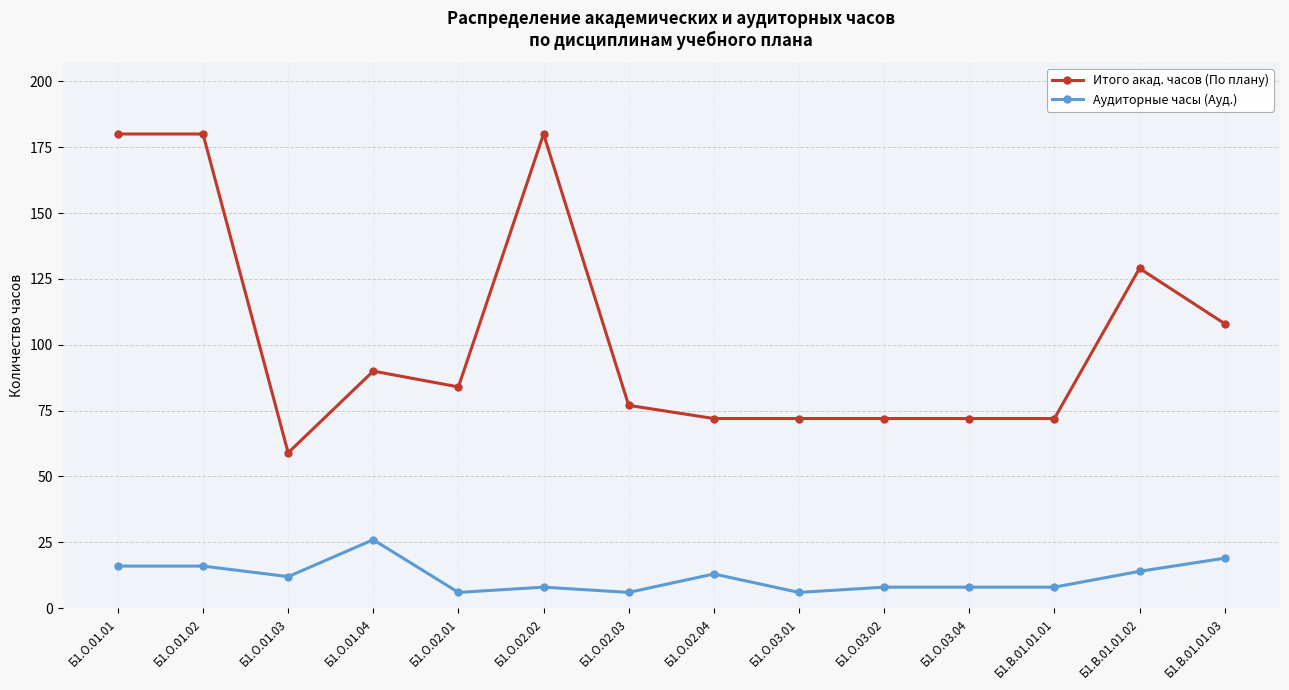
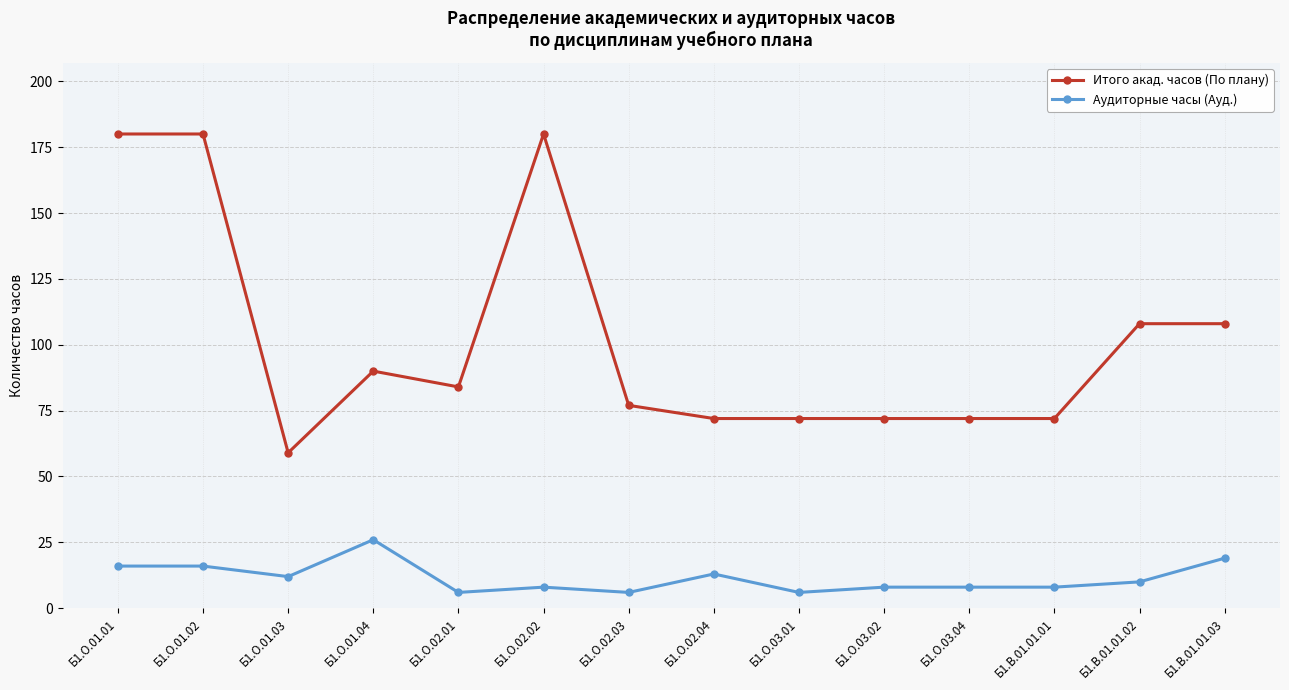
Итого акад. часов (По плану), Б1.В.01.01.02: 129 -> 108
Аудиторные часы (Ауд.), Б1.В.01.01.02: 14 -> 10
